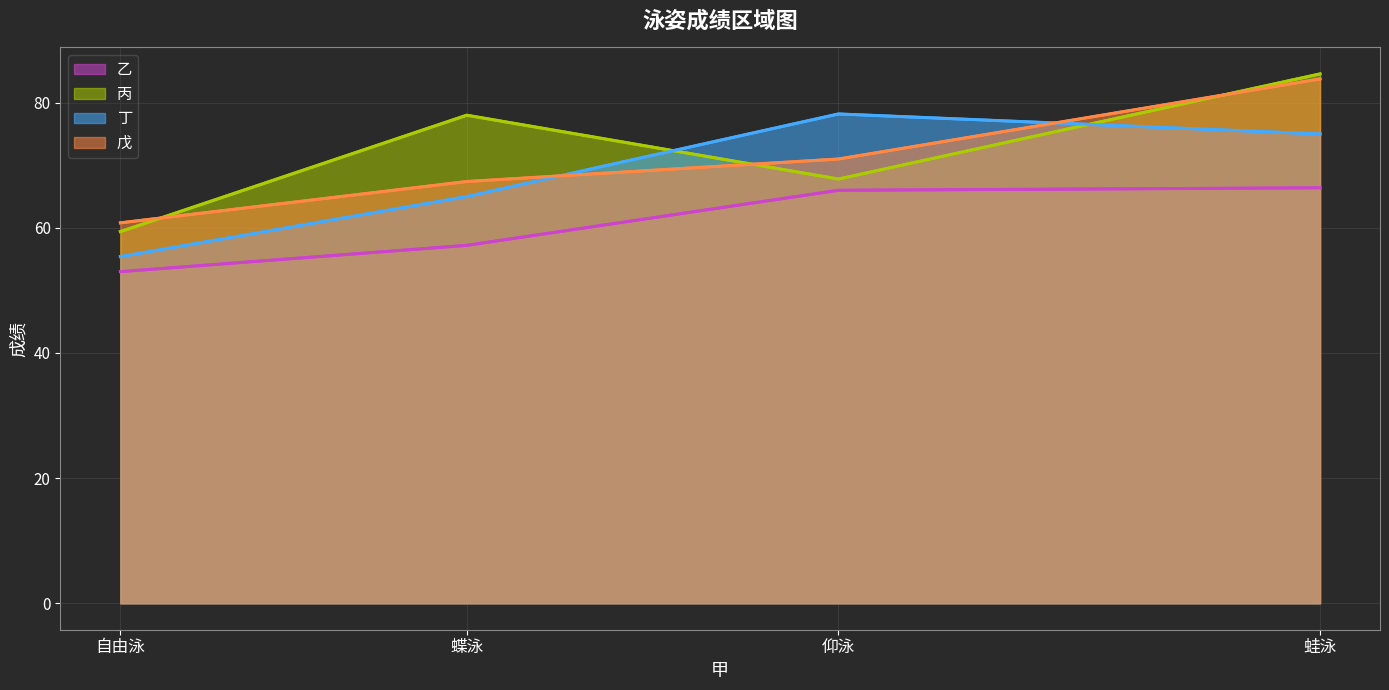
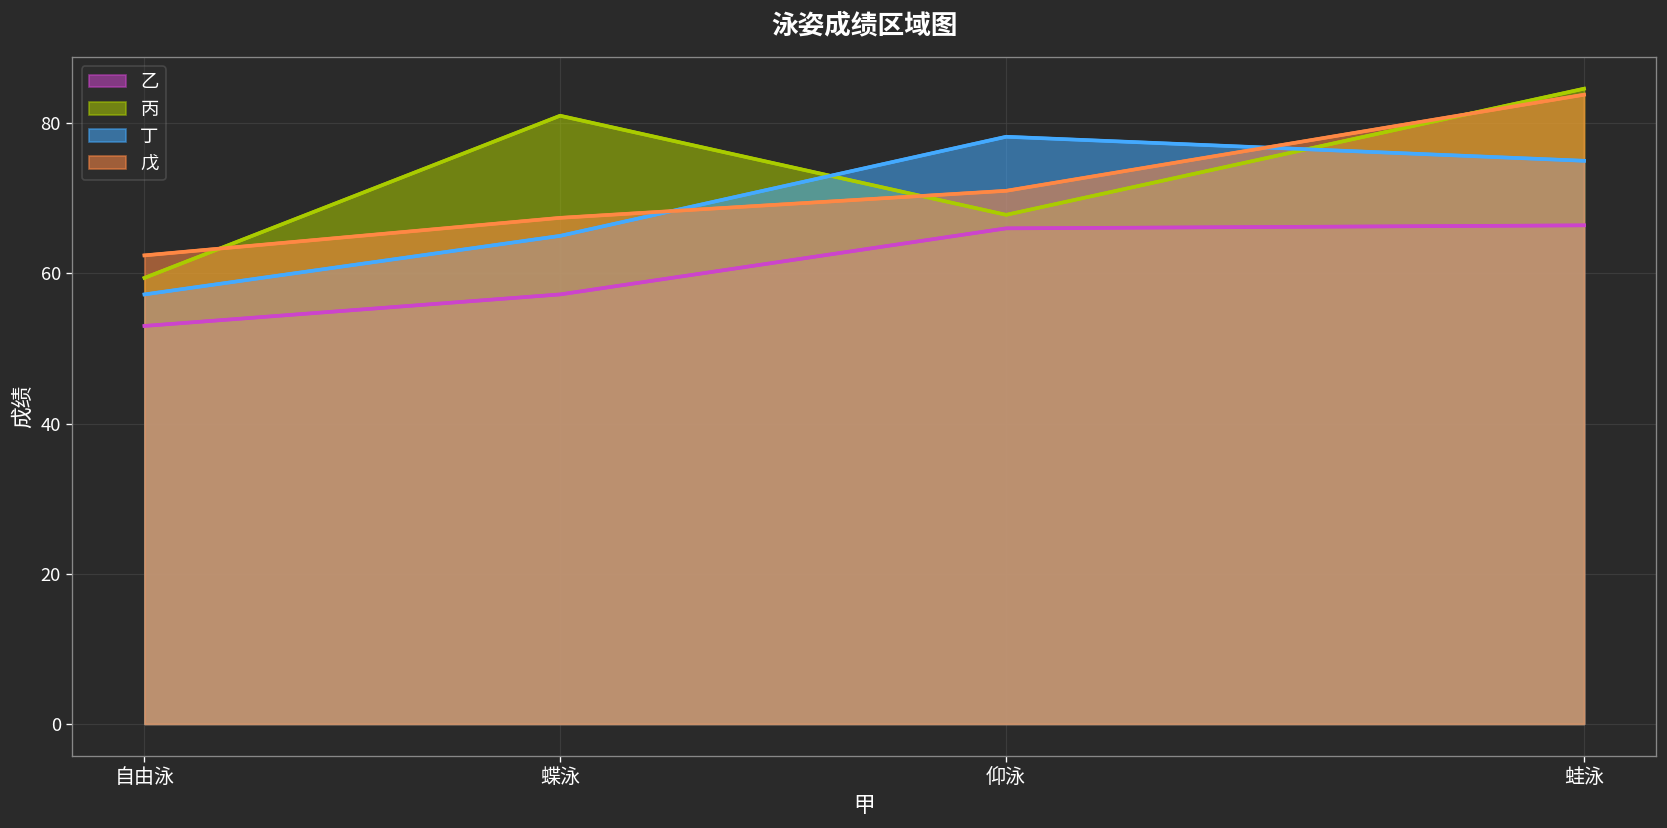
丁, 自由泳: 55 -> 57
戊, 自由泳: 61 -> 62
丙, 蝶泳: 78 -> 81
